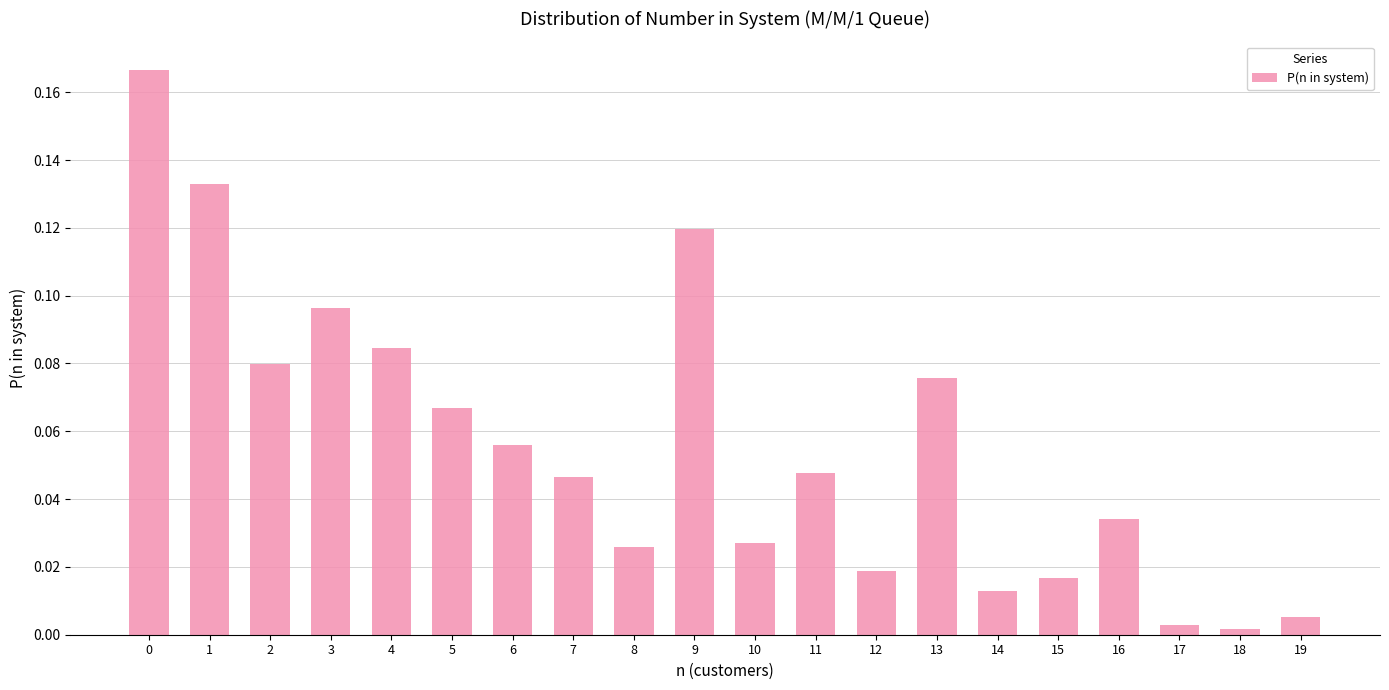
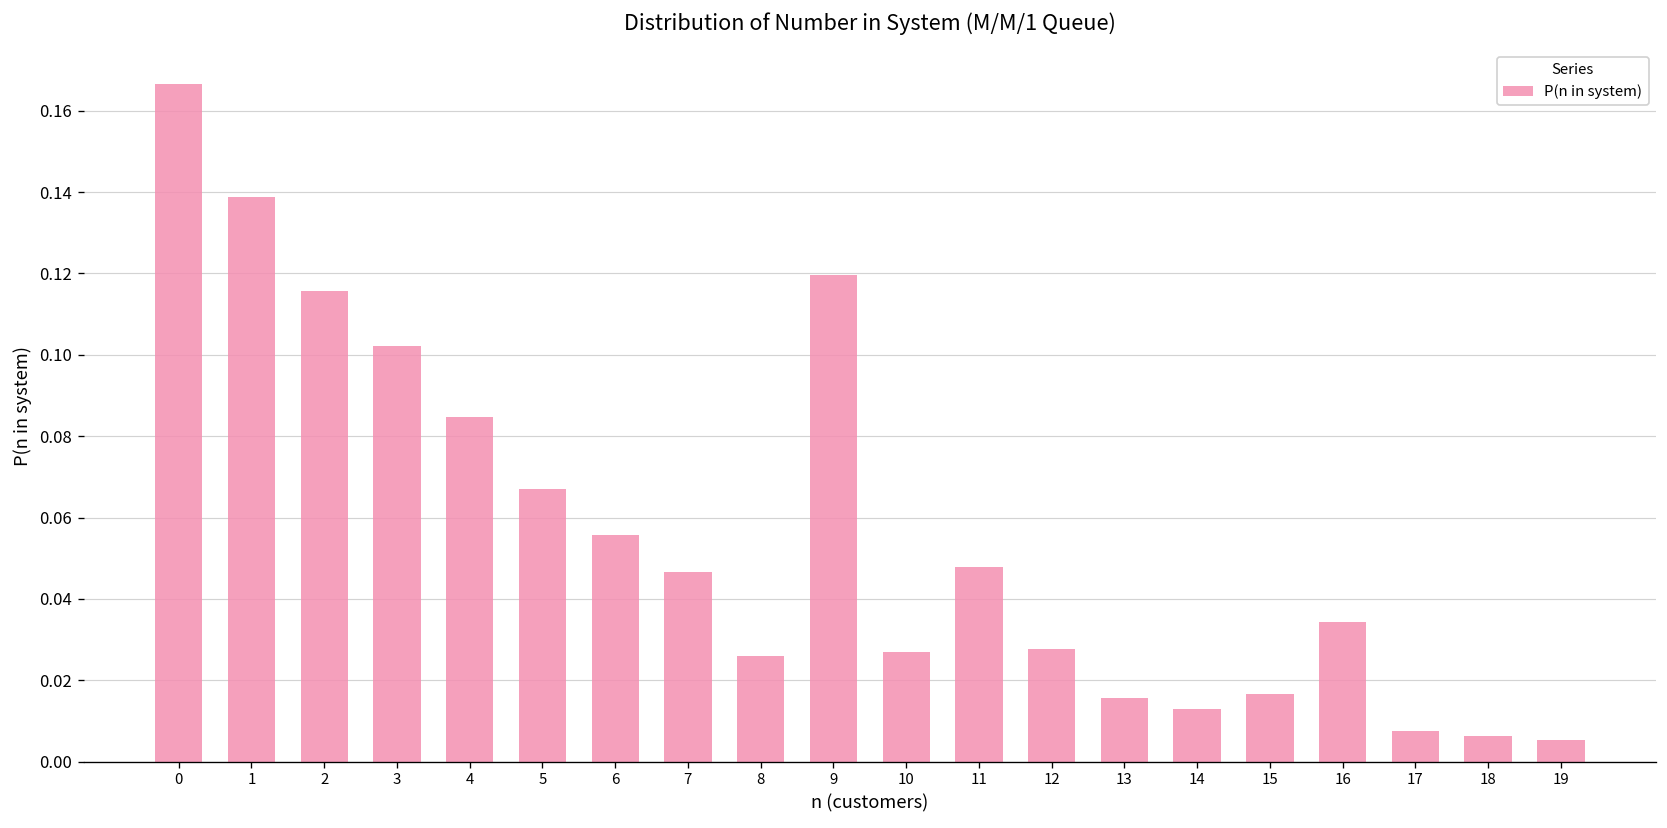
1: 0.133 -> 0.139
2: 0.080 -> 0.116
3: 0.096 -> 0.102
12: 0.019 -> 0.028
13: 0.076 -> 0.016
17: 0.003 -> 0.008
18: 0.002 -> 0.006
